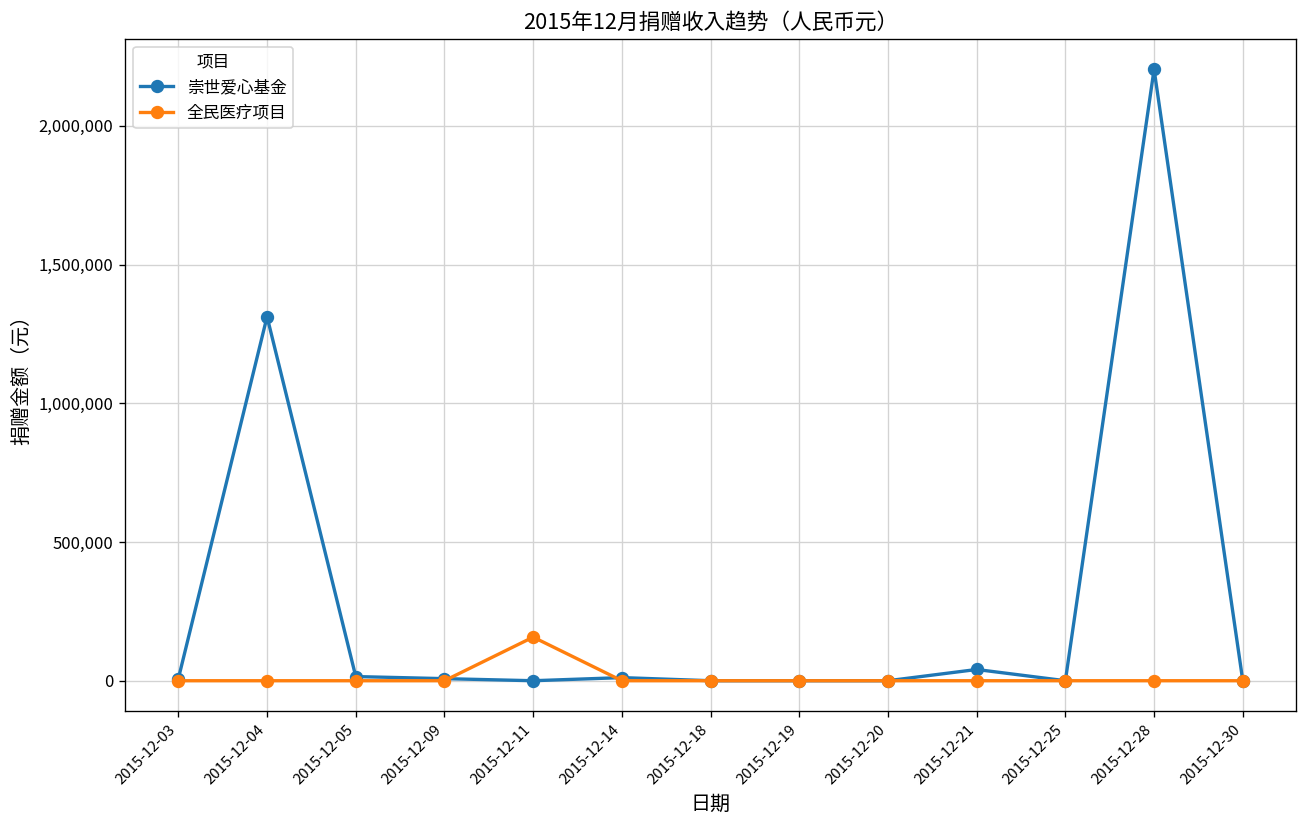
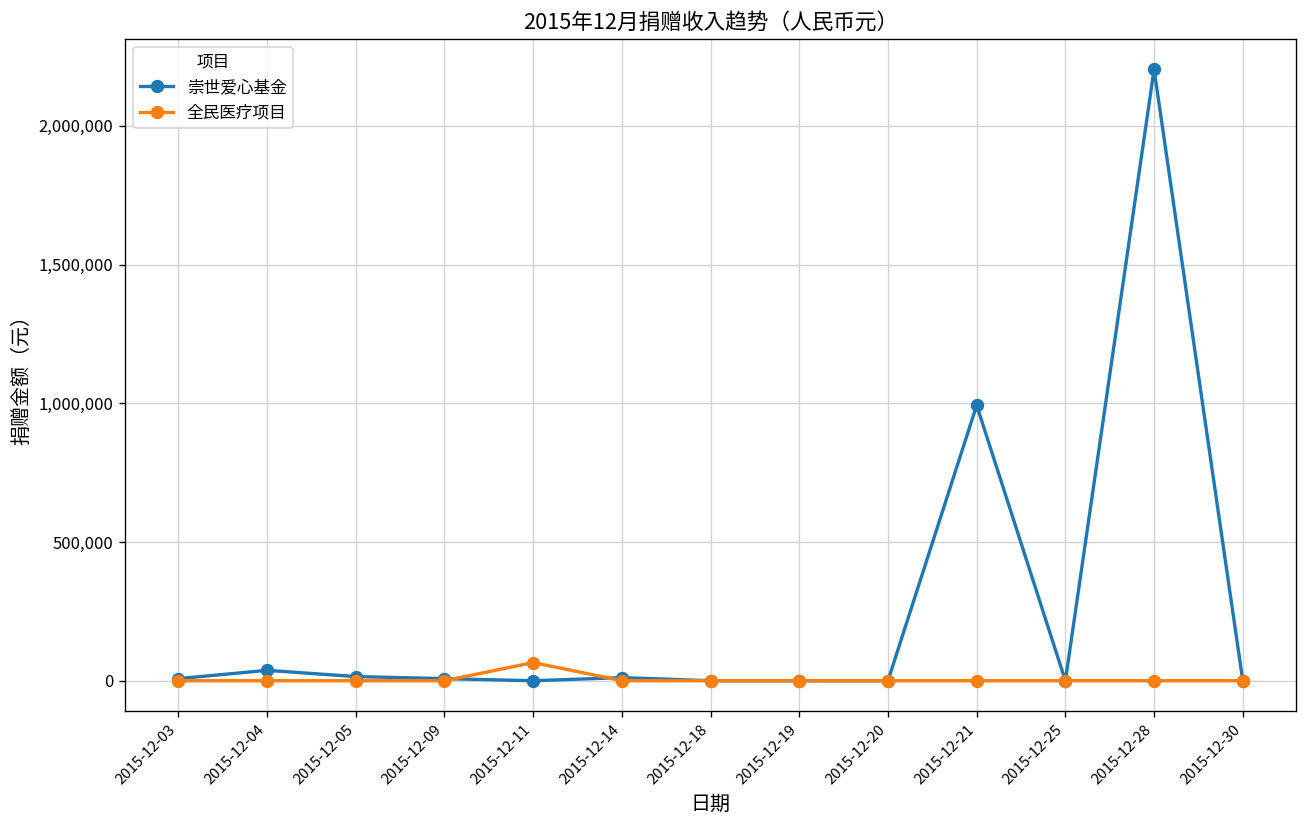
崇世爱心基金, 2015-12-04: 1,310,000 -> 40,000
全民医疗项目, 2015-12-11: 160,000 -> 70,000
崇世爱心基金, 2015-12-21: 40,000 -> 990,000
